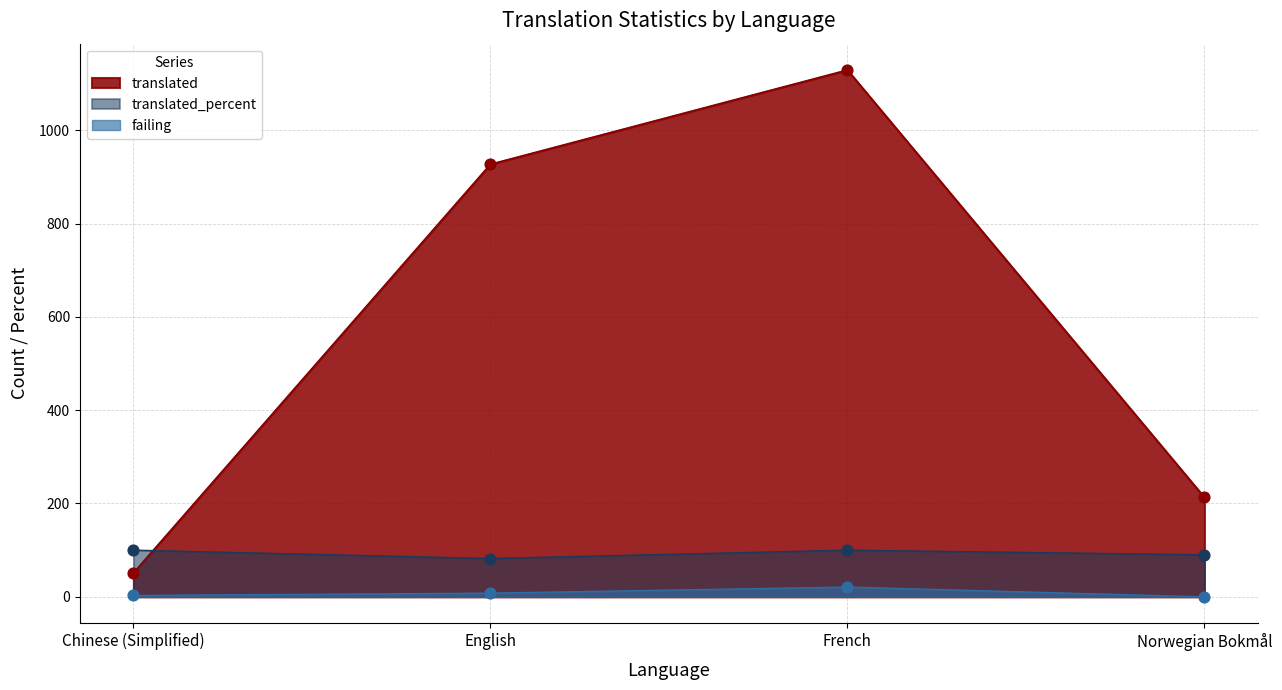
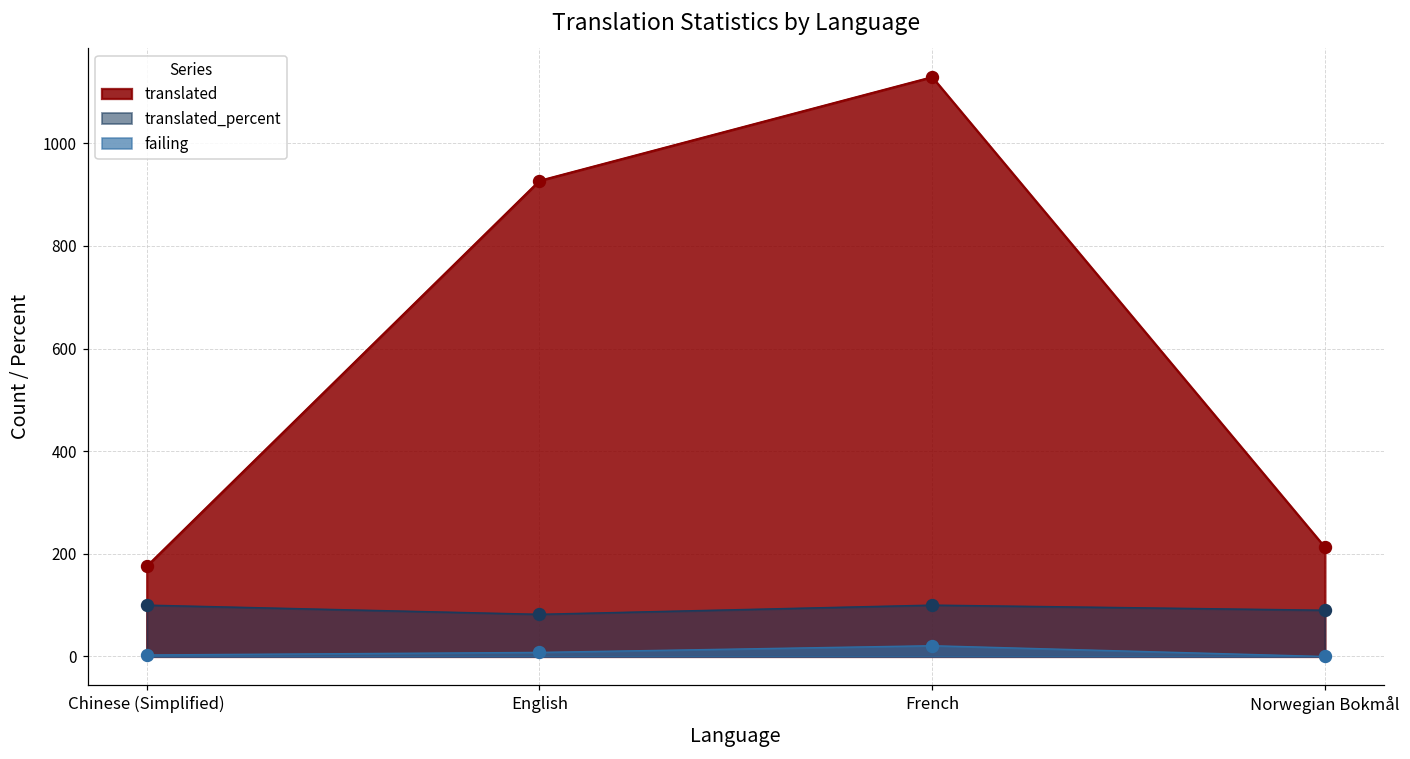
translated, Chinese (Simplified): 50 -> 180
